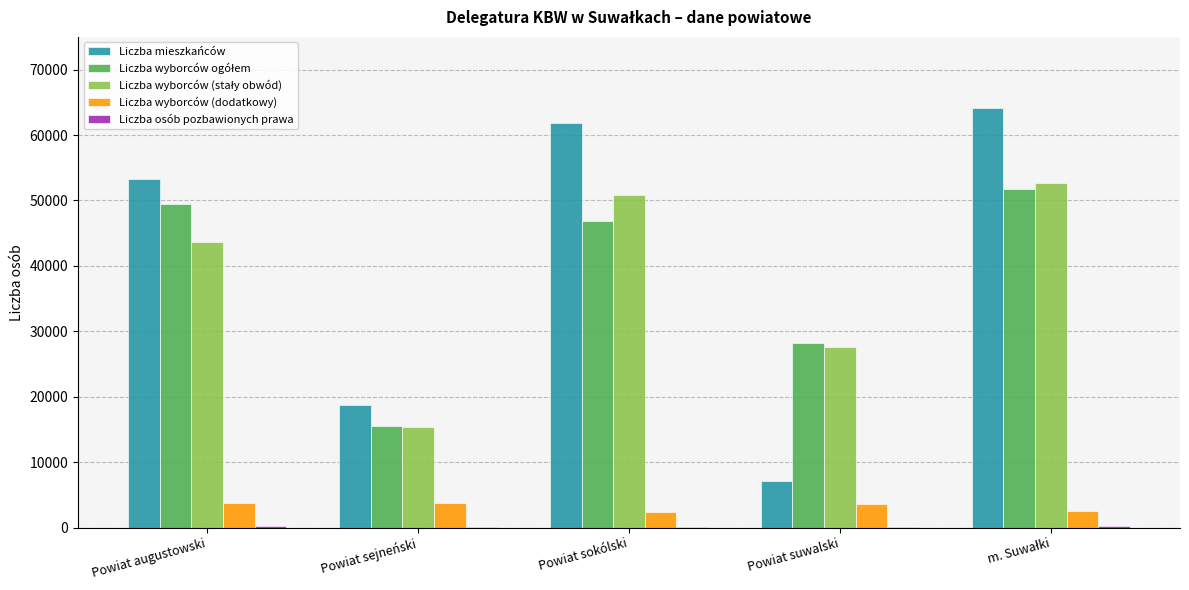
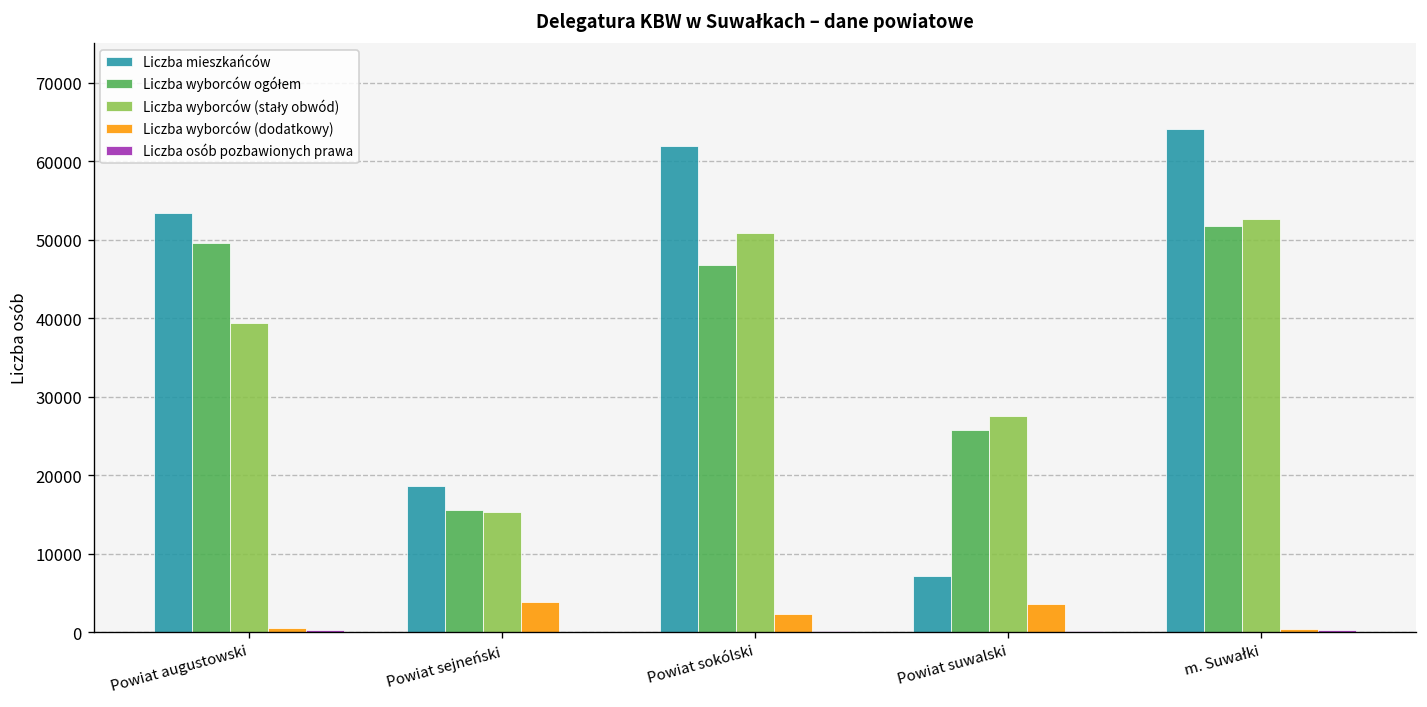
Liczba wyborców (stały obwód), Powiat augustowski: 44000 -> 39000
Liczba wyborców (dodatkowy), Powiat augustowski: 4000 -> 1000
Liczba wyborców ogółem, Powiat suwalski: 28000 -> 26000
Liczba wyborców (dodatkowy), m. Suwałki: 2000 -> 0
